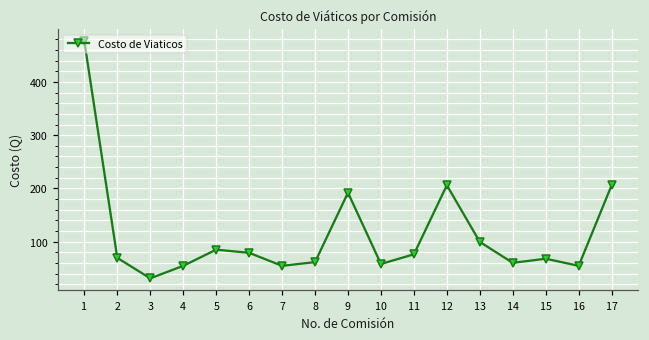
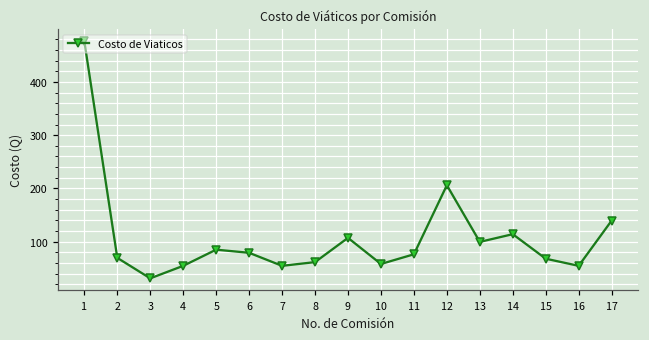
9: 190 -> 110
14: 60 -> 110
17: 210 -> 140
